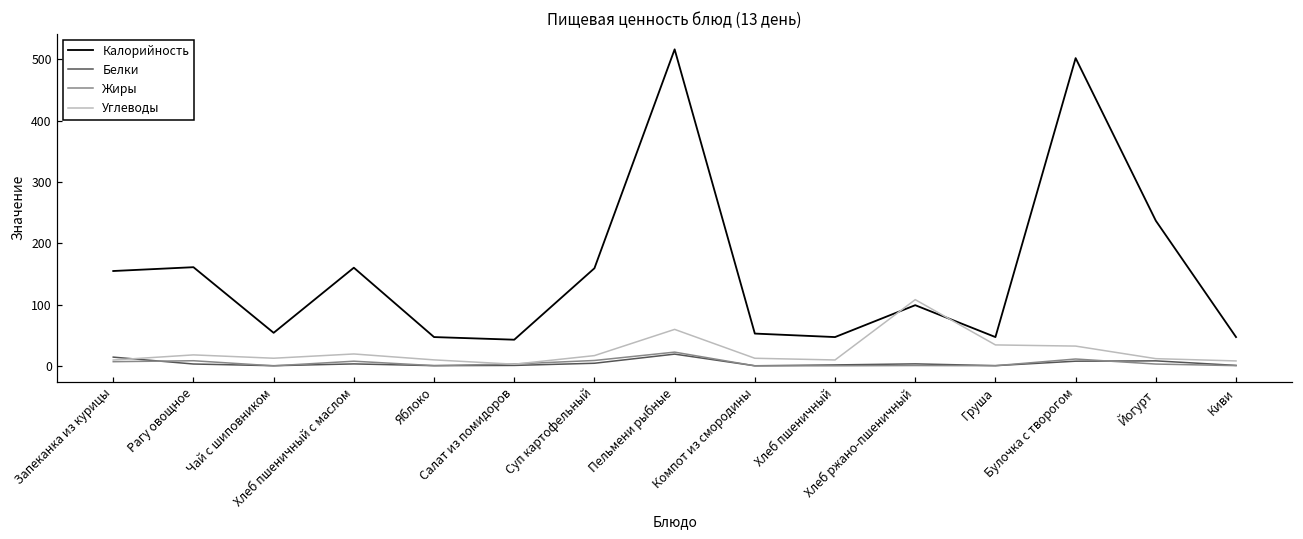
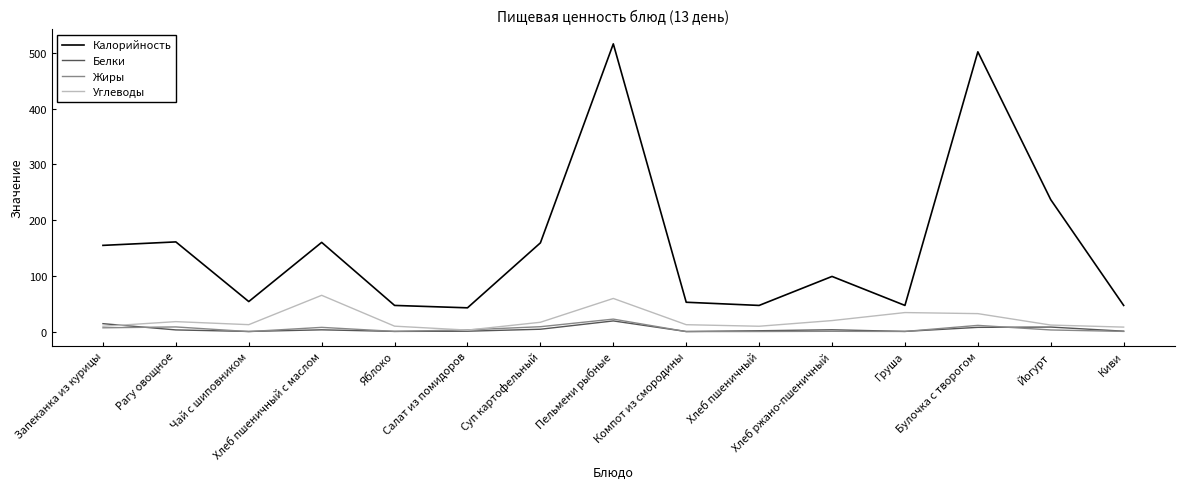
Углеводы, Хлеб пшеничный с маслом: 20 -> 70
Углеводы, Хлеб ржано-пшеничный: 110 -> 20
